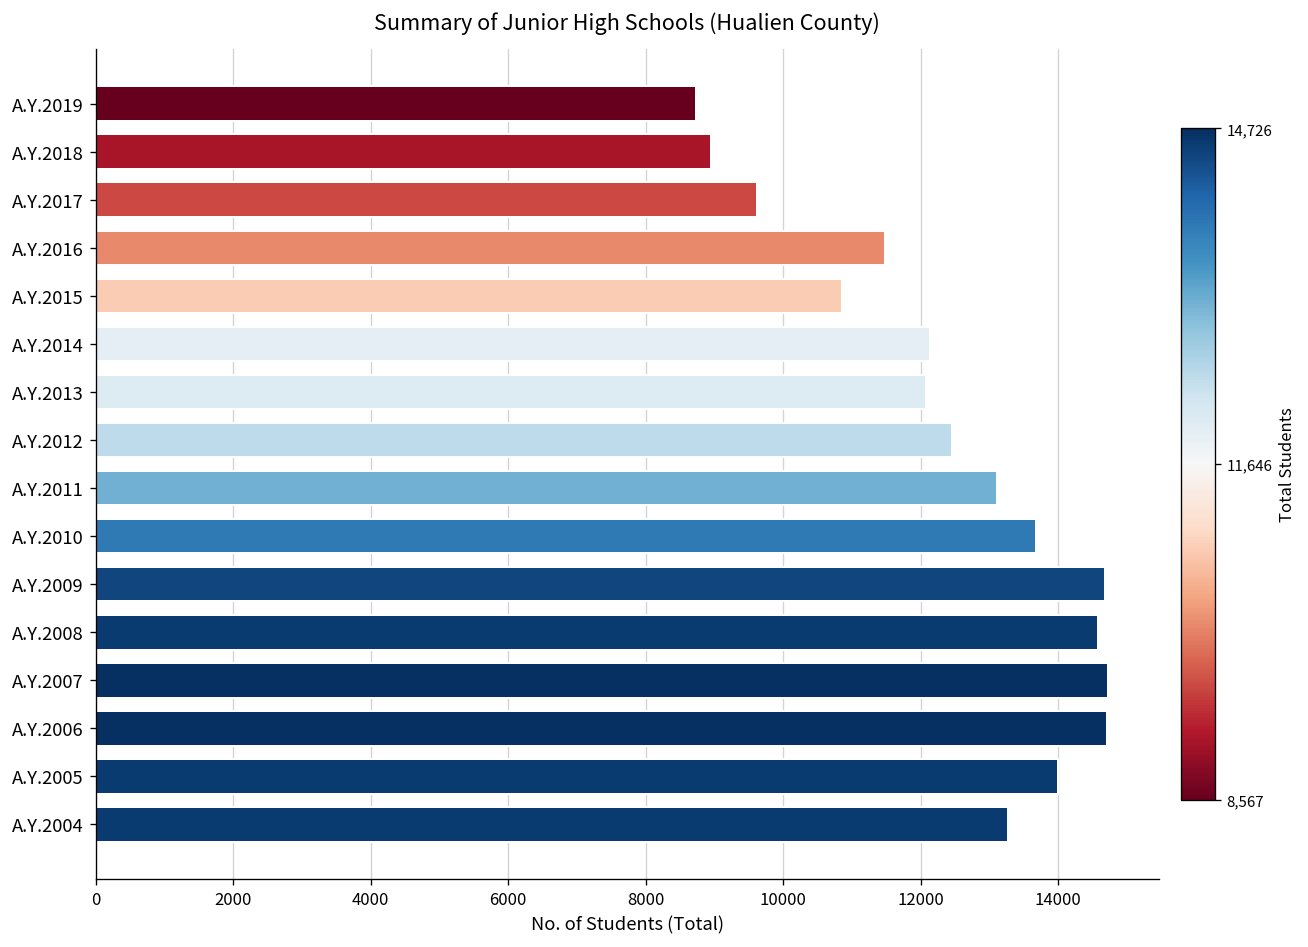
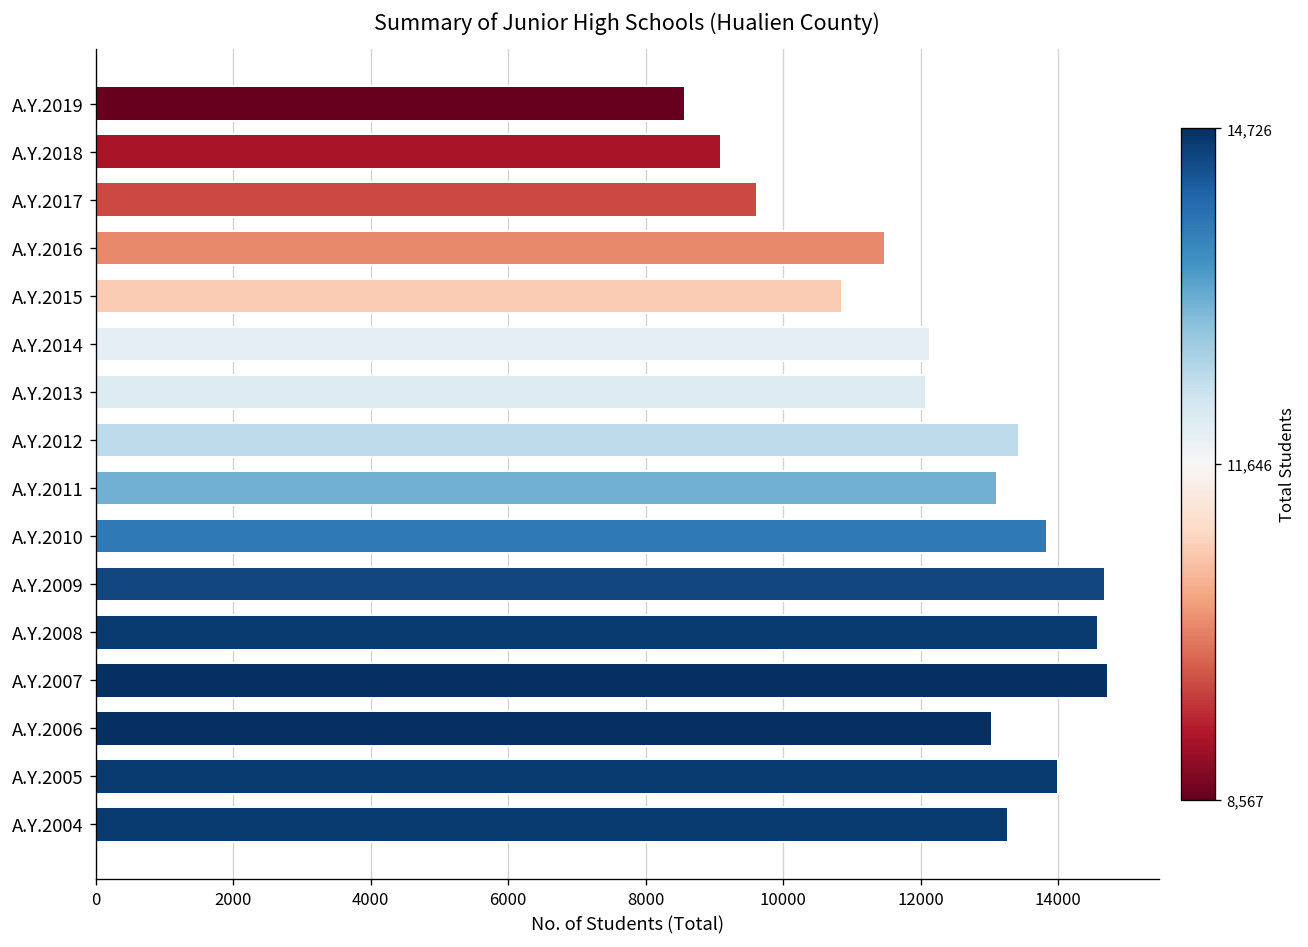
A.Y.2019: 8700 -> 8600
A.Y.2018: 8900 -> 9100
A.Y.2012: 12500 -> 13400
A.Y.2010: 13700 -> 13800
A.Y.2006: 14700 -> 13000
